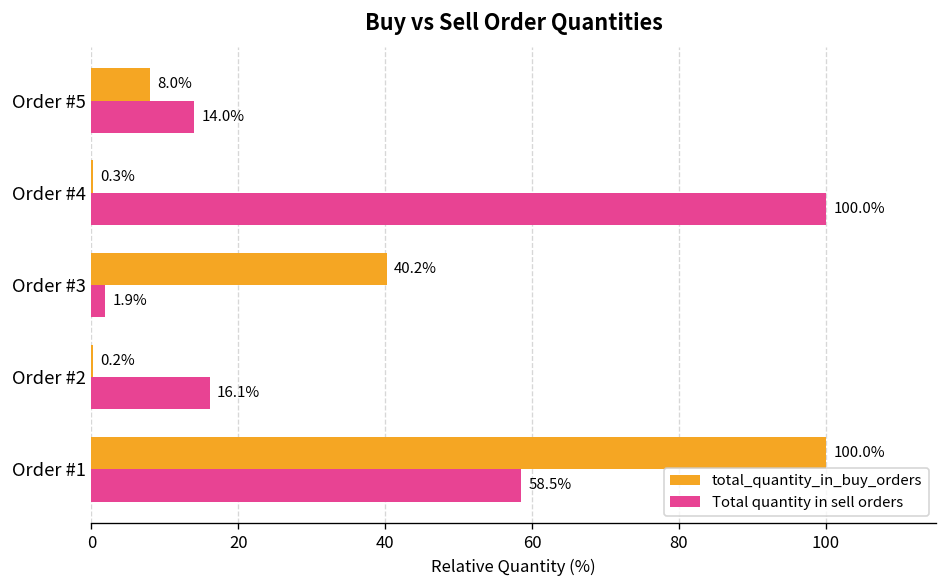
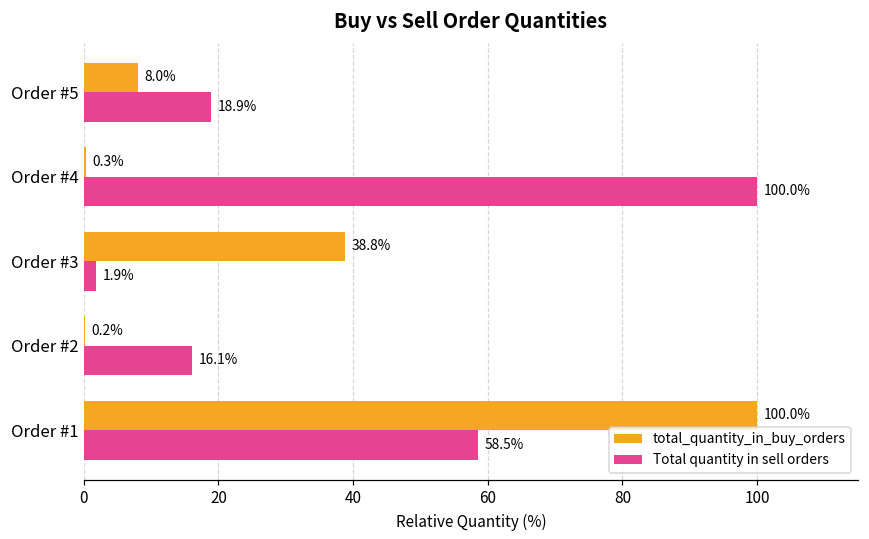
Total quantity in sell orders, Order #5: 14.0% -> 18.9%
total_quantity_in_buy_orders, Order #3: 40.2% -> 38.8%
